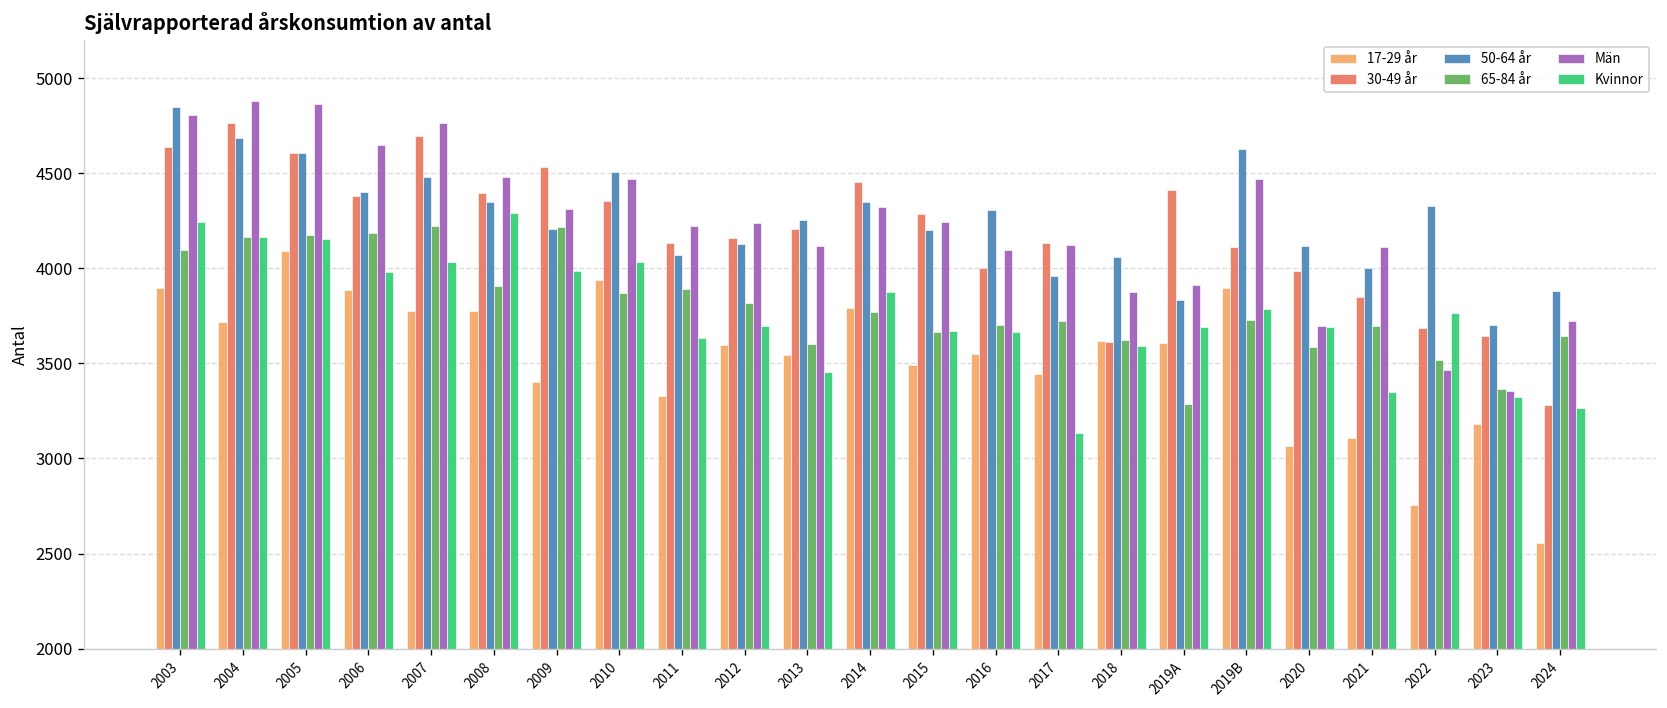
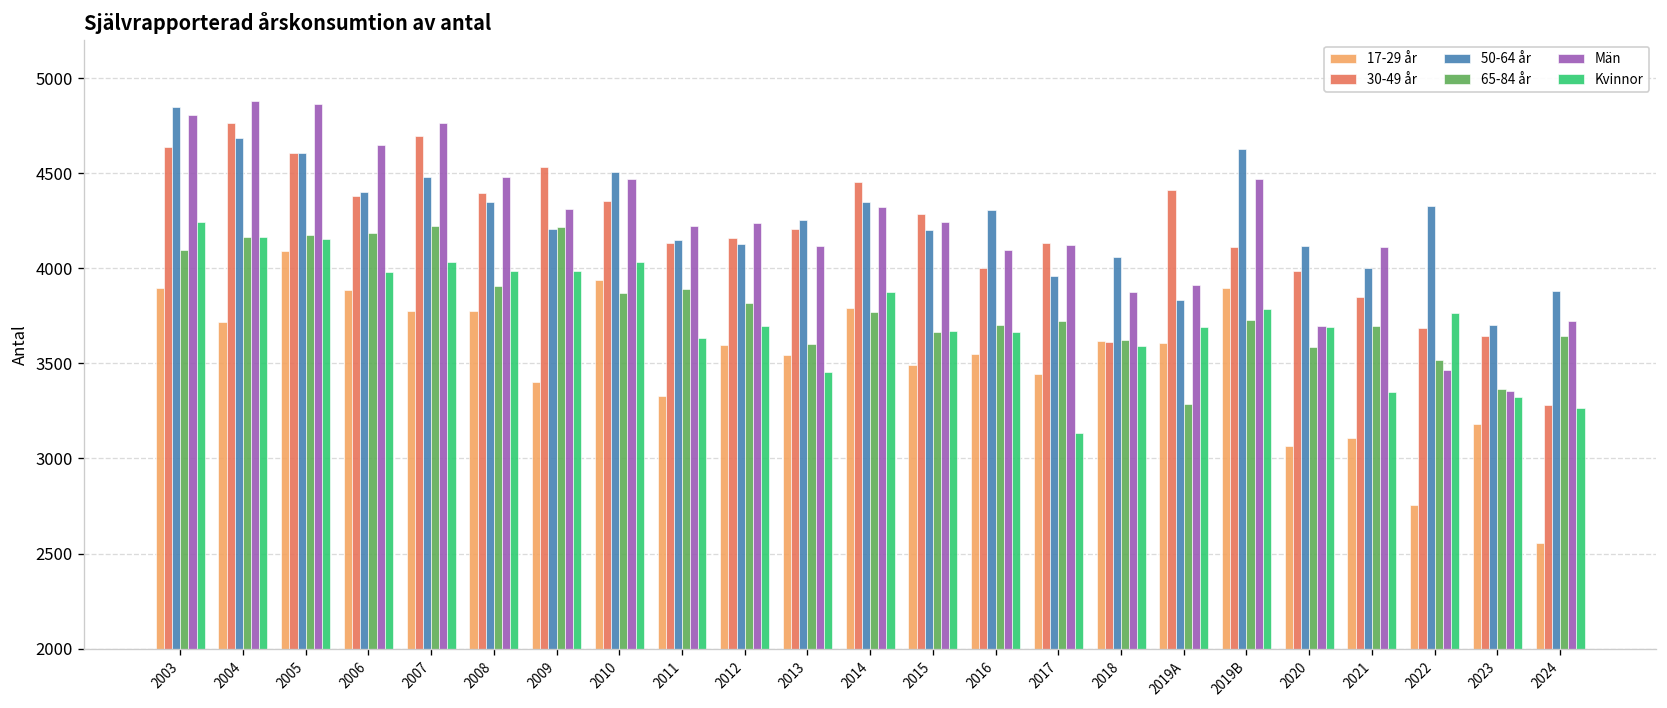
Kvinnor, 2008: 4290 -> 3980
50-64 år, 2011: 4070 -> 4150
